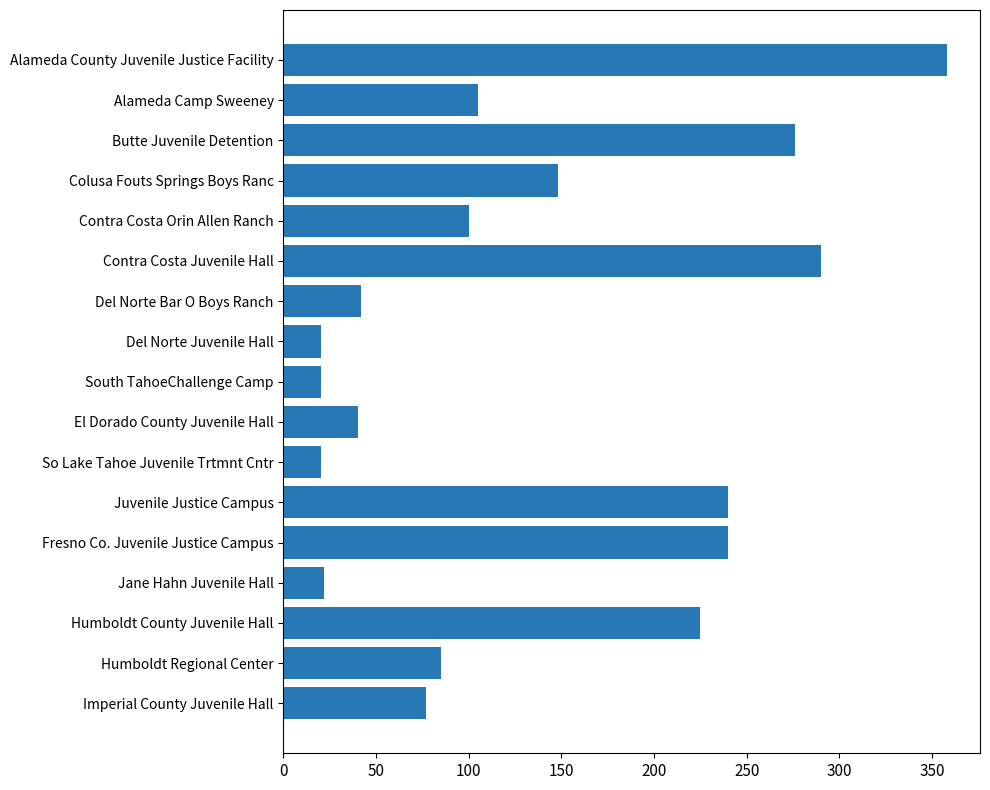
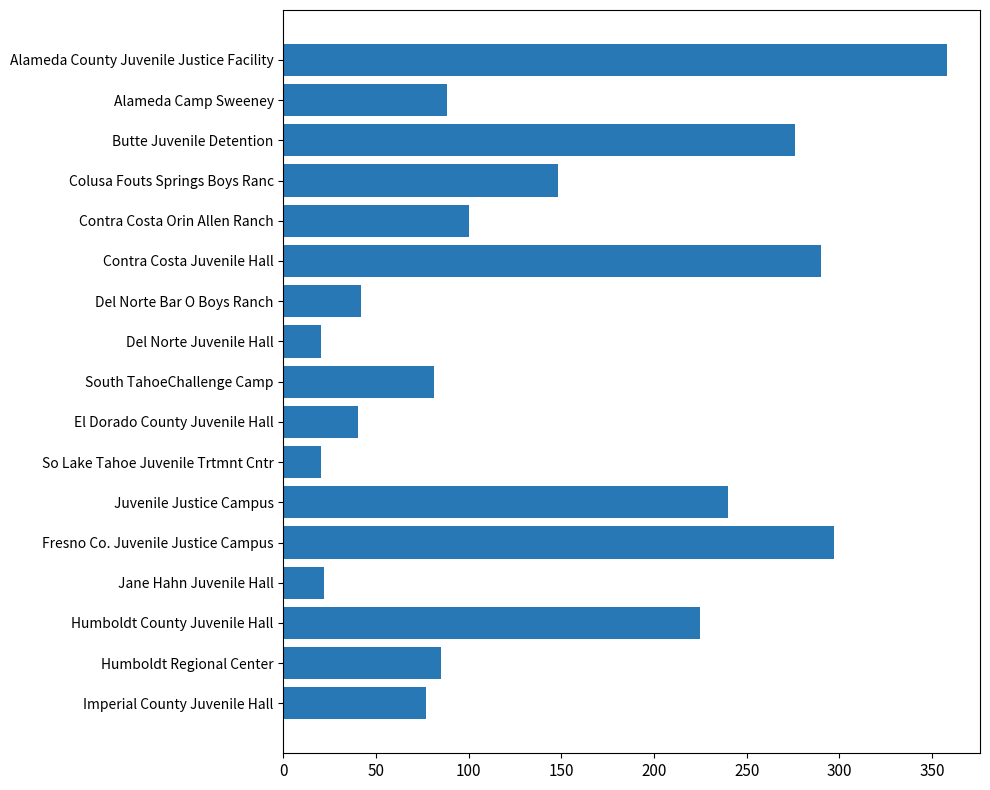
Alameda Camp Sweeney: 105 -> 88
South TahoeChallenge Camp: 20 -> 81
Fresno Co. Juvenile Justice Campus: 240 -> 297
